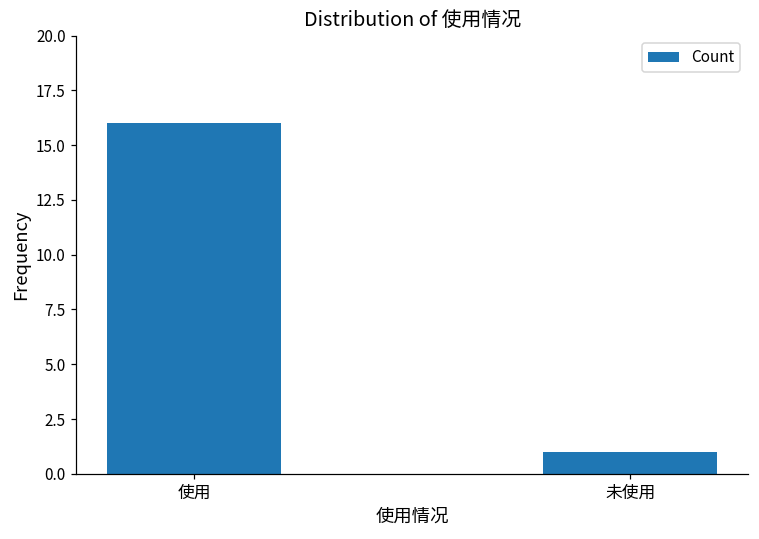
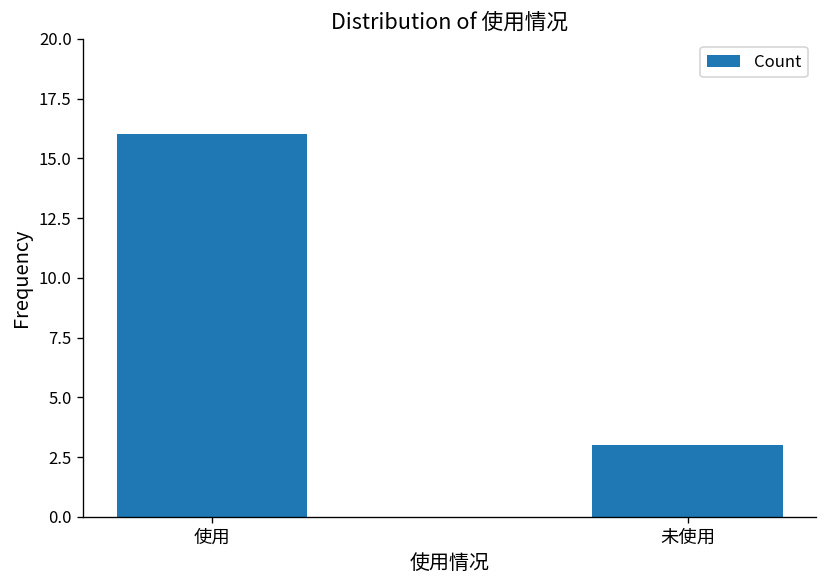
未使用: 1 -> 3
